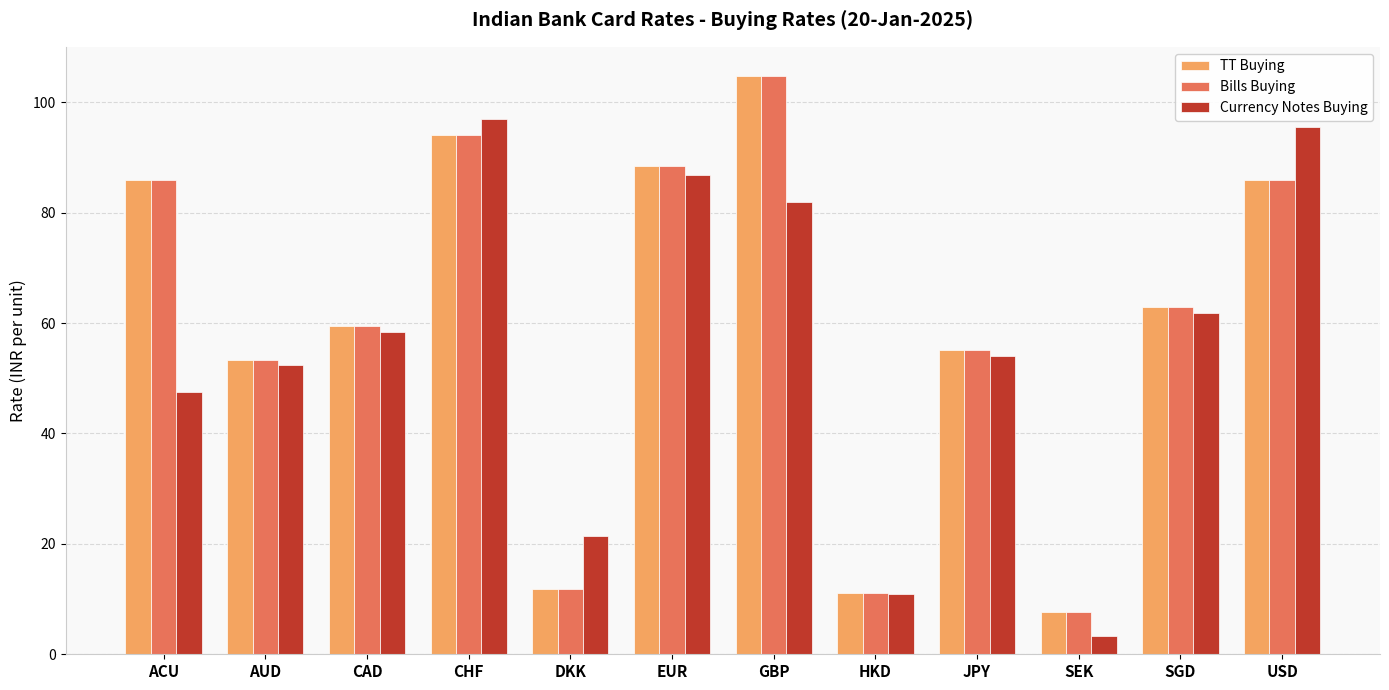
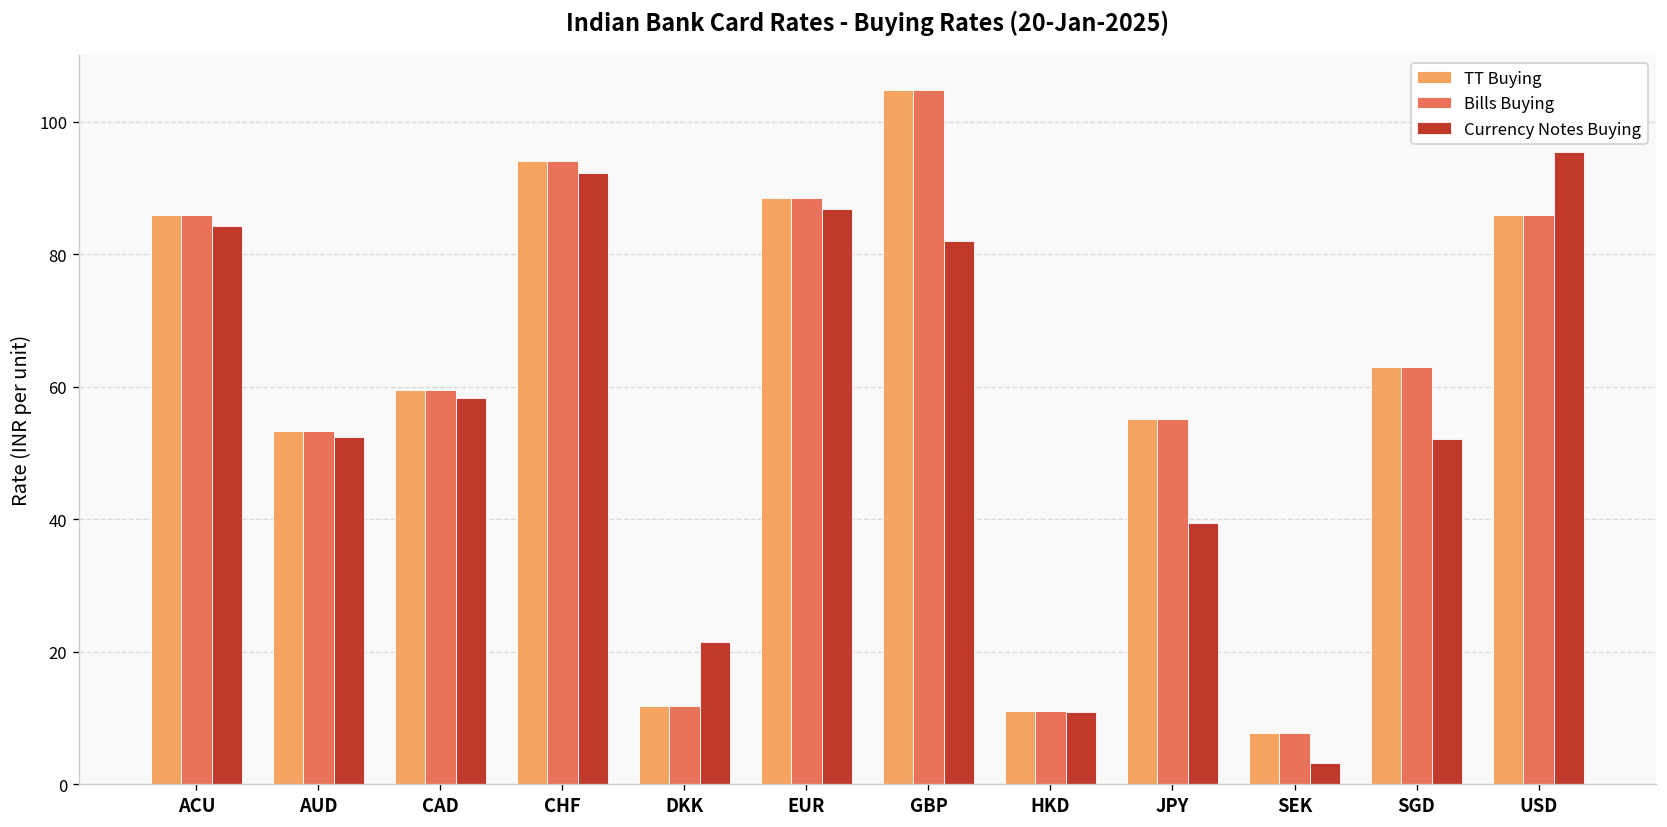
Currency Notes Buying, ACU: 48 -> 84
Currency Notes Buying, CHF: 97 -> 92
Currency Notes Buying, JPY: 54 -> 39
Currency Notes Buying, SGD: 62 -> 52
